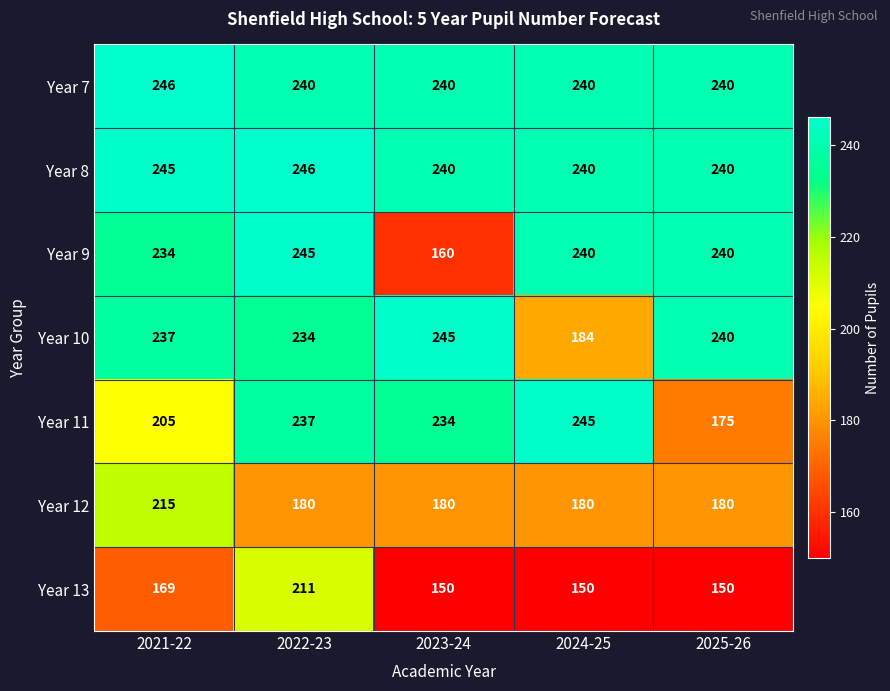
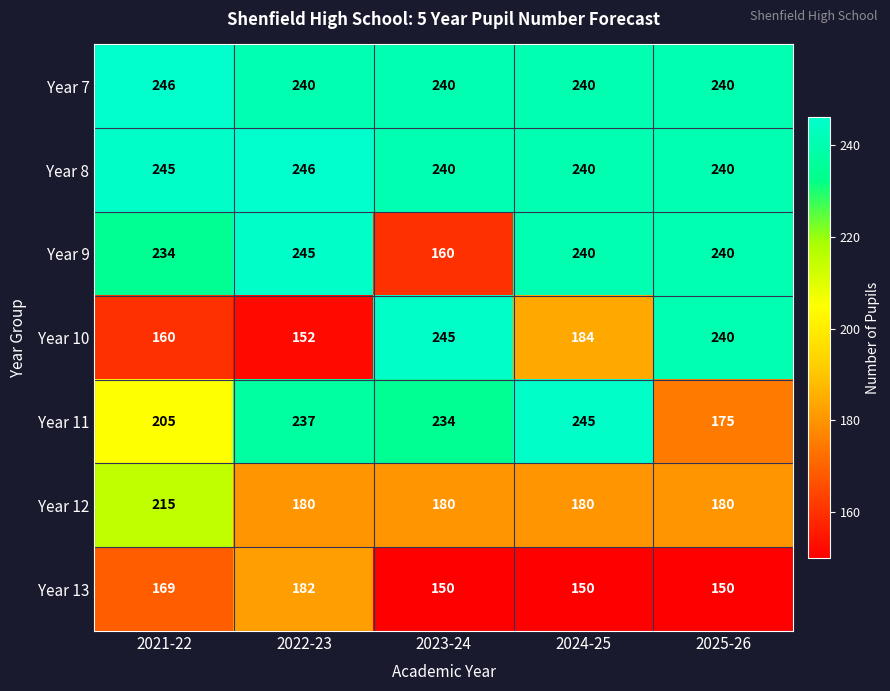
Year 10, 2021-22: 237 -> 160
Year 10, 2022-23: 234 -> 152
Year 13, 2022-23: 211 -> 182
